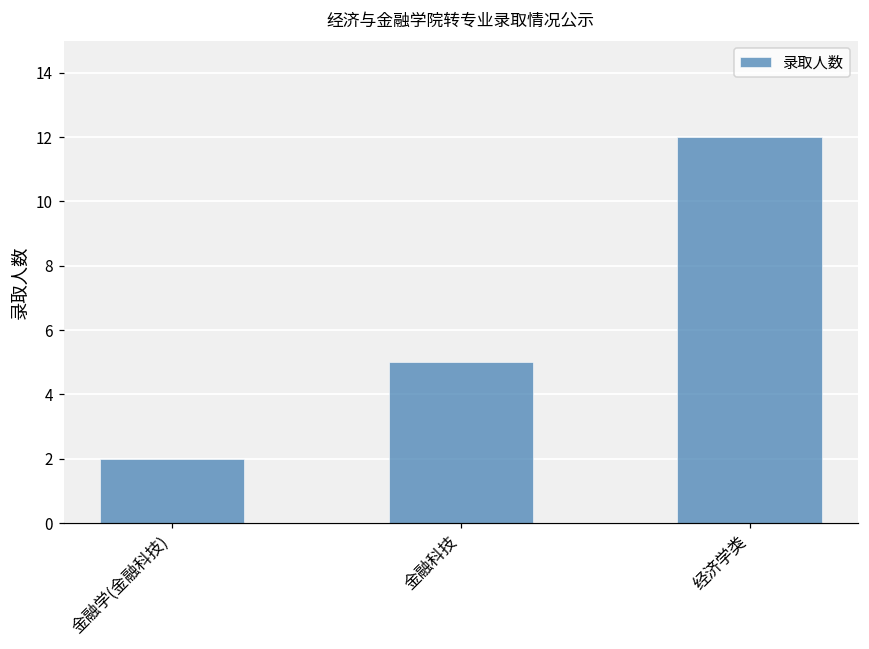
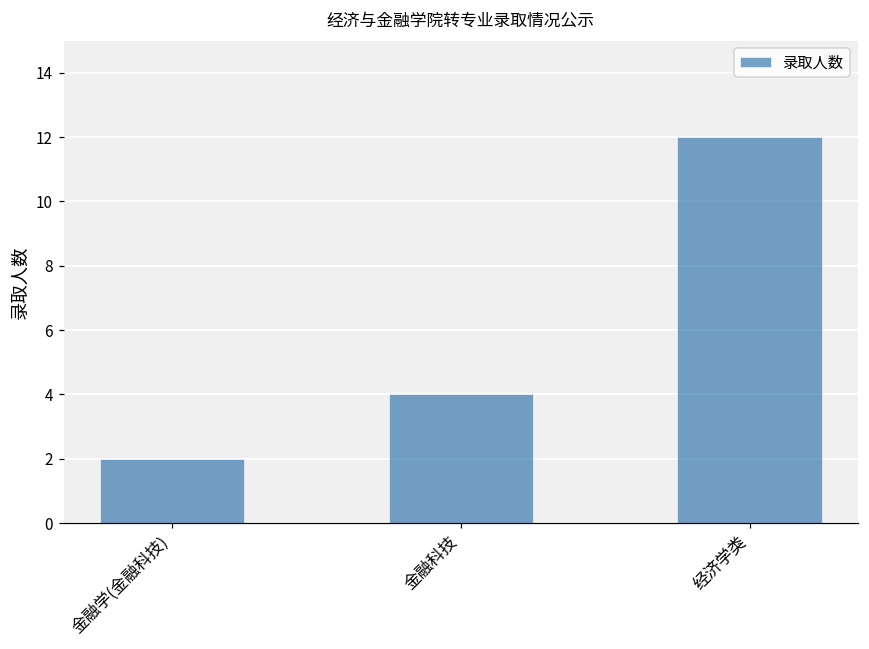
金融科技: 5 -> 4
